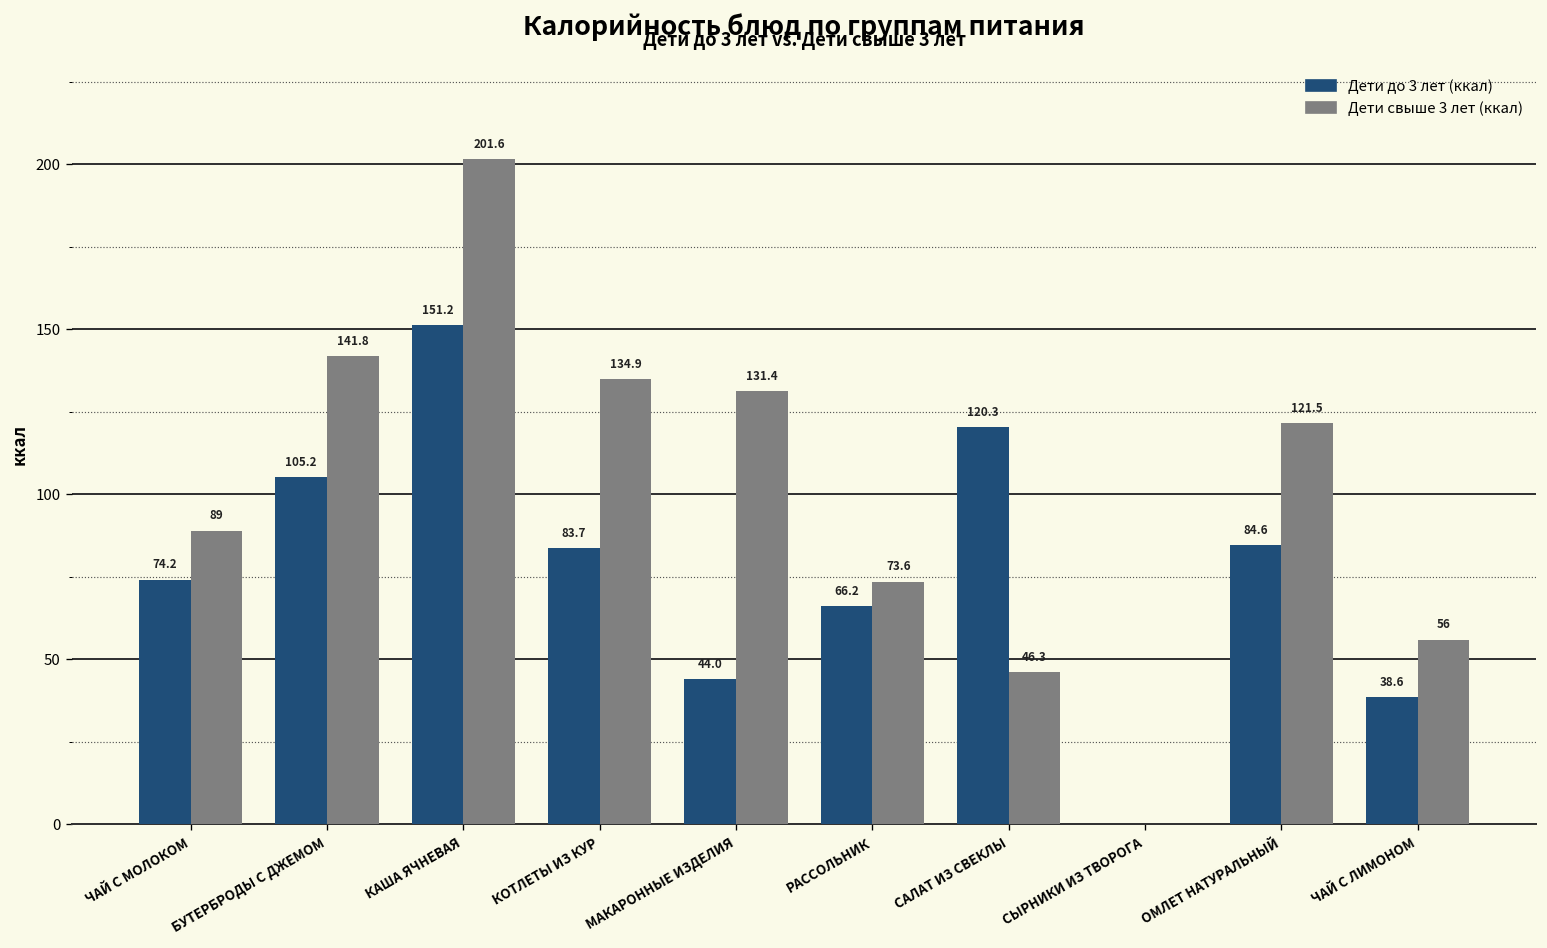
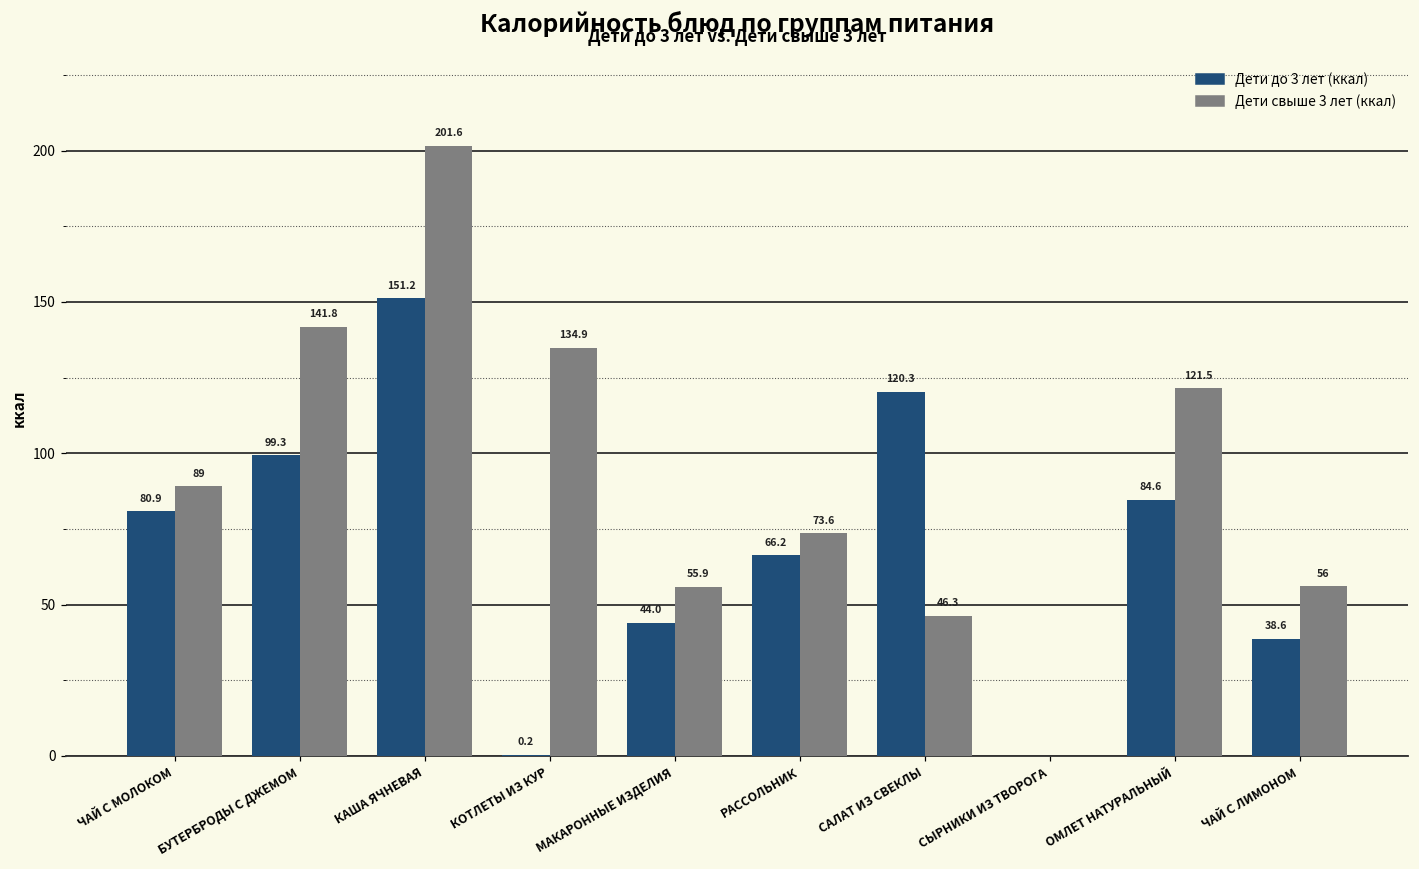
Дети до 3 лет (ккал), ЧАЙ С МОЛОКОМ: 74.2 -> 80.9
Дети до 3 лет (ккал), БУТЕРБРОДЫ С ДЖЕМОМ: 105.2 -> 99.3
Дети до 3 лет (ккал), КОТЛЕТЫ ИЗ КУР: 83.7 -> 0.2
Дети свыше 3 лет (ккал), МАКАРОННЫЕ ИЗДЕЛИЯ: 131.4 -> 55.9
